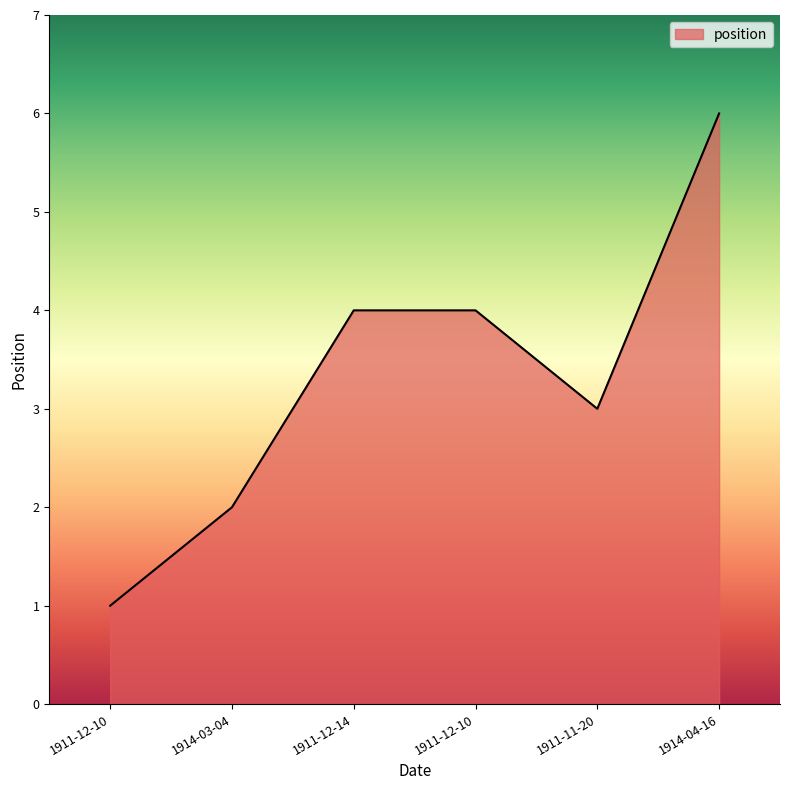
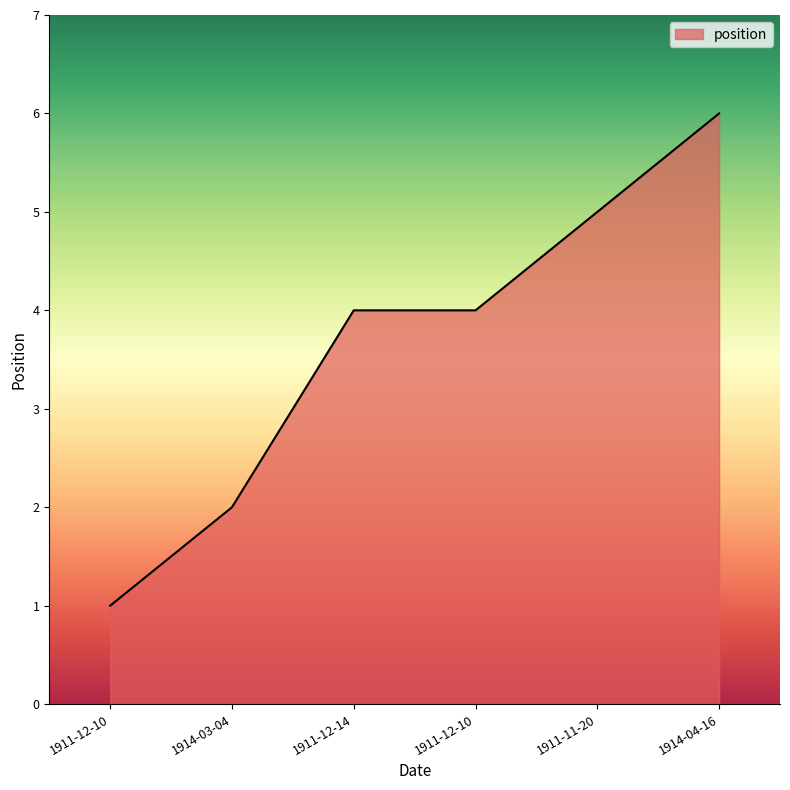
1911-11-20: 3 -> 5
